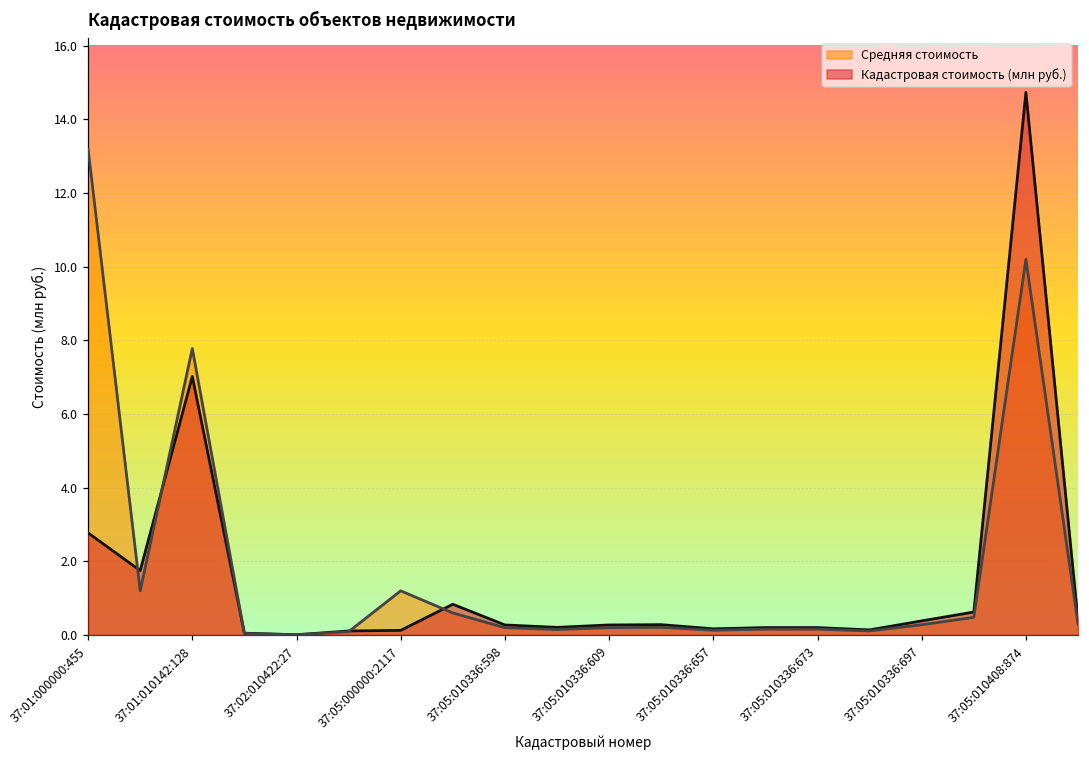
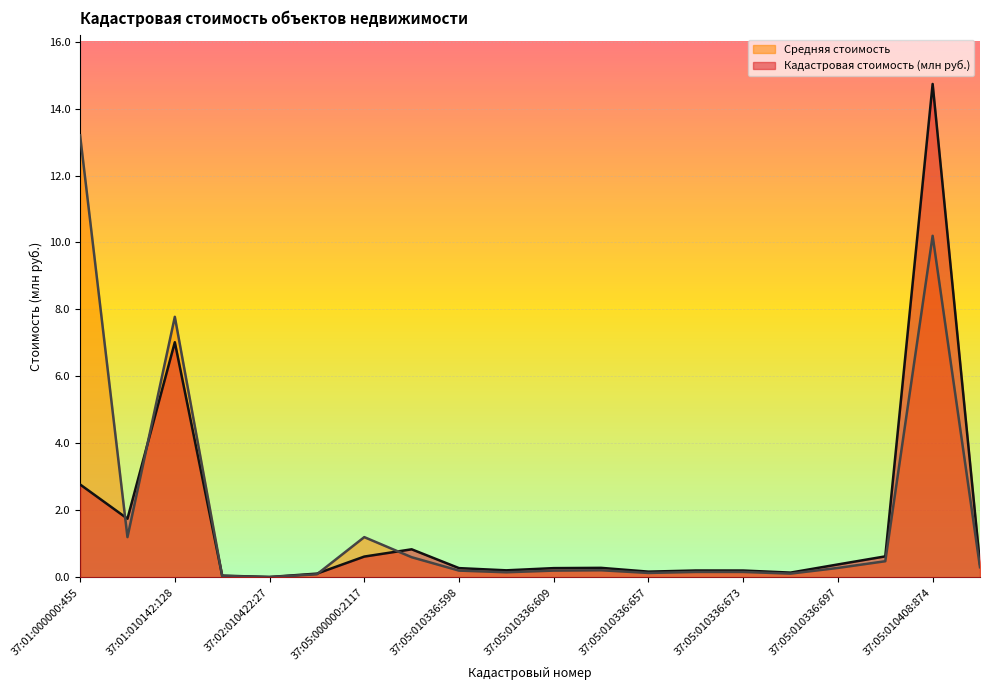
Кадастровая стоимость (млн руб.), 37:05:000000:2117: 0.1 -> 0.6
